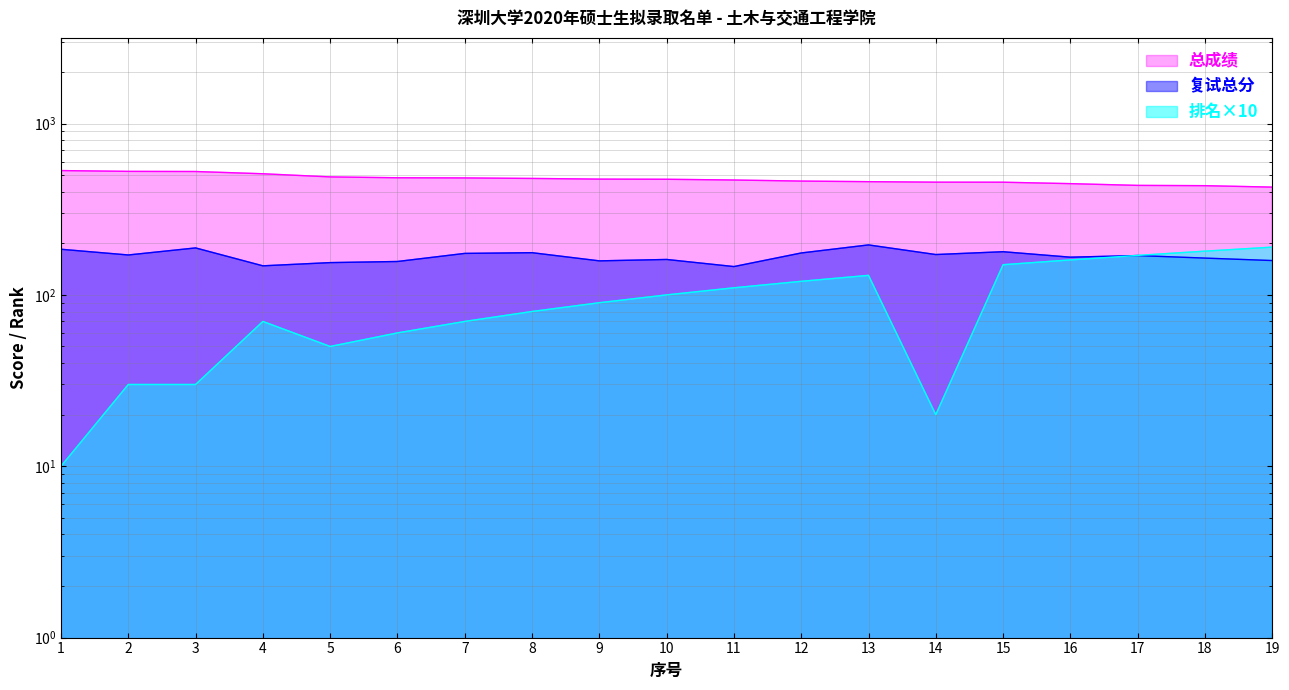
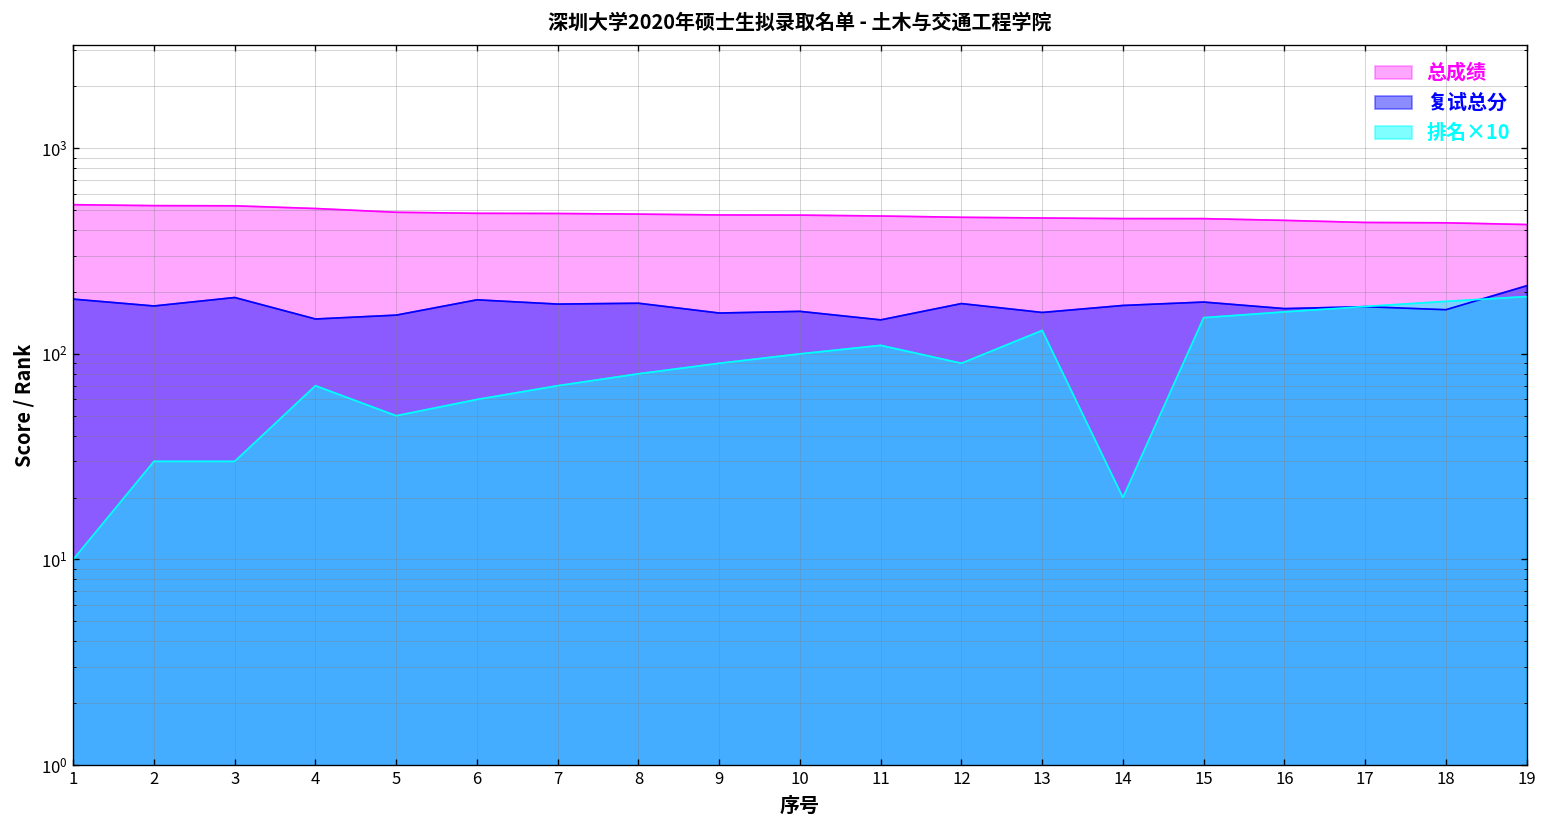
复试总分, 6: 160 -> 180
排名×10, 12: 120 -> 90
复试总分, 13: 200 -> 160
复试总分, 19: 160 -> 210
